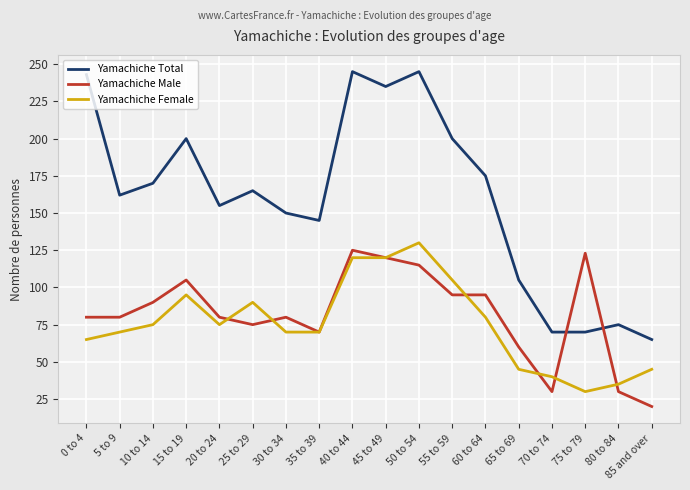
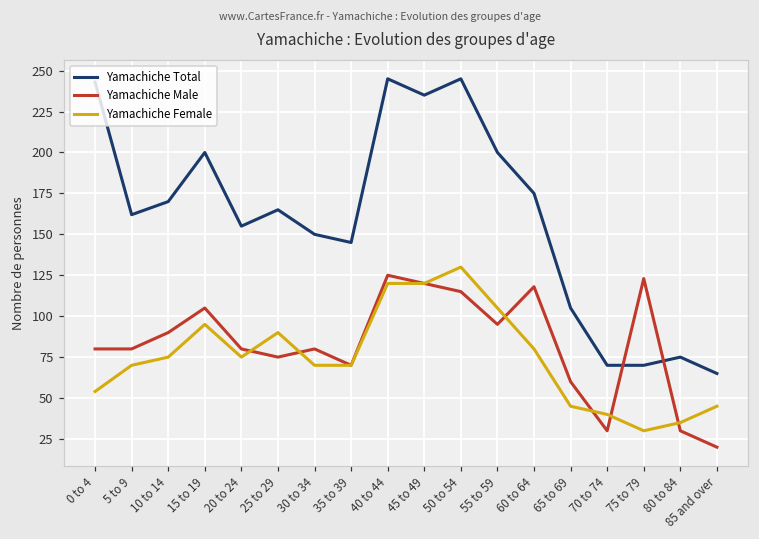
Yamachiche Female, 0 to 4: 65 -> 54
Yamachiche Male, 60 to 64: 95 -> 118
